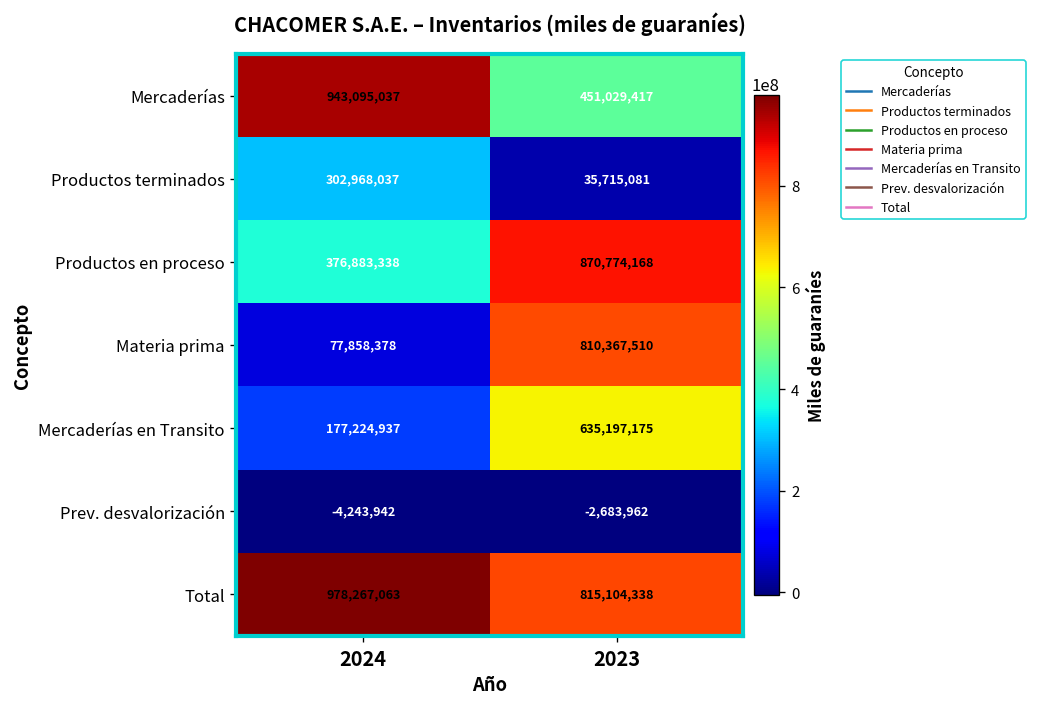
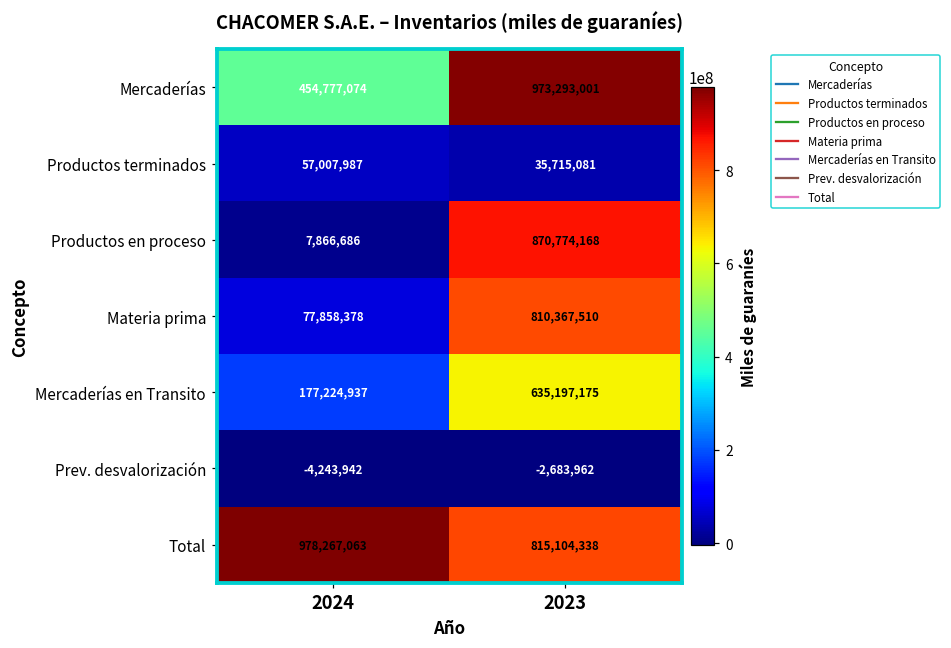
Mercaderías, 2024: 943,095,037 -> 454,777,074
Mercaderías, 2023: 451,029,417 -> 973,293,001
Productos terminados, 2024: 302,968,037 -> 57,007,987
Productos en proceso, 2024: 376,883,338 -> 7,866,686
